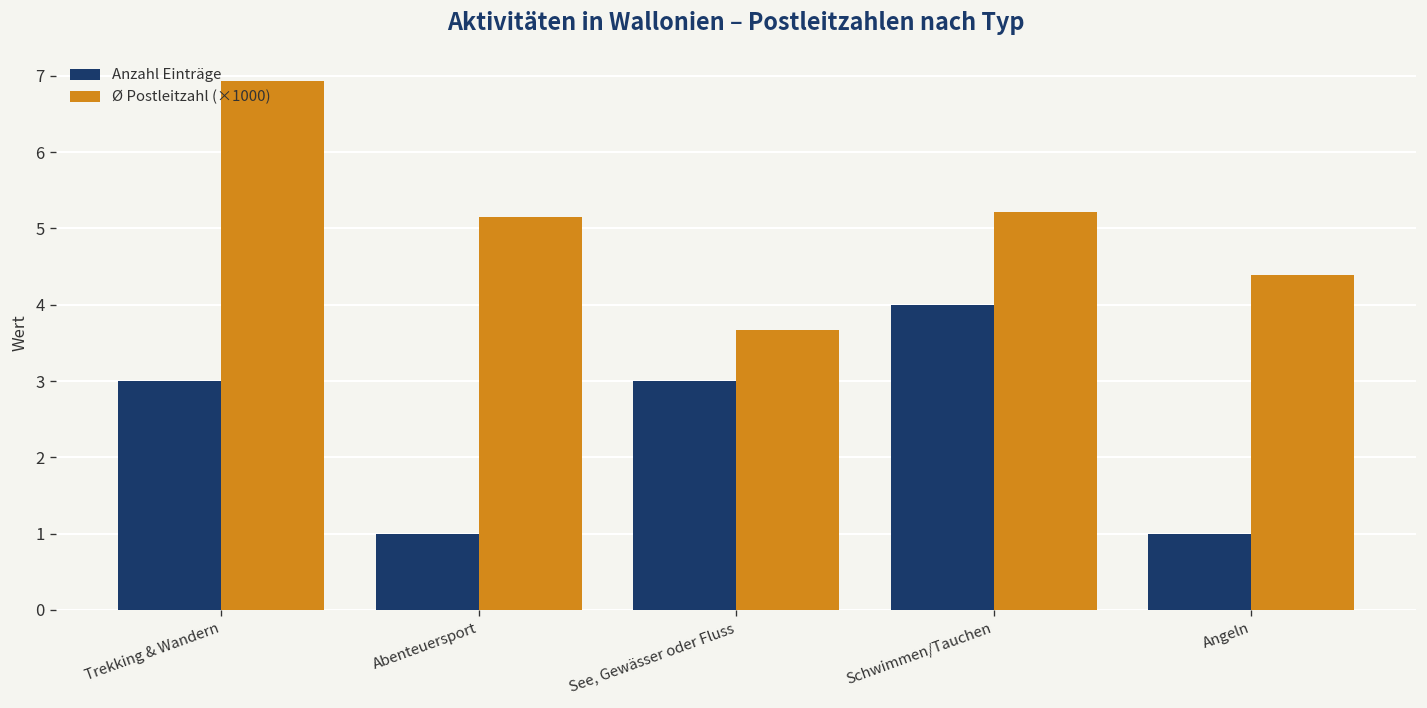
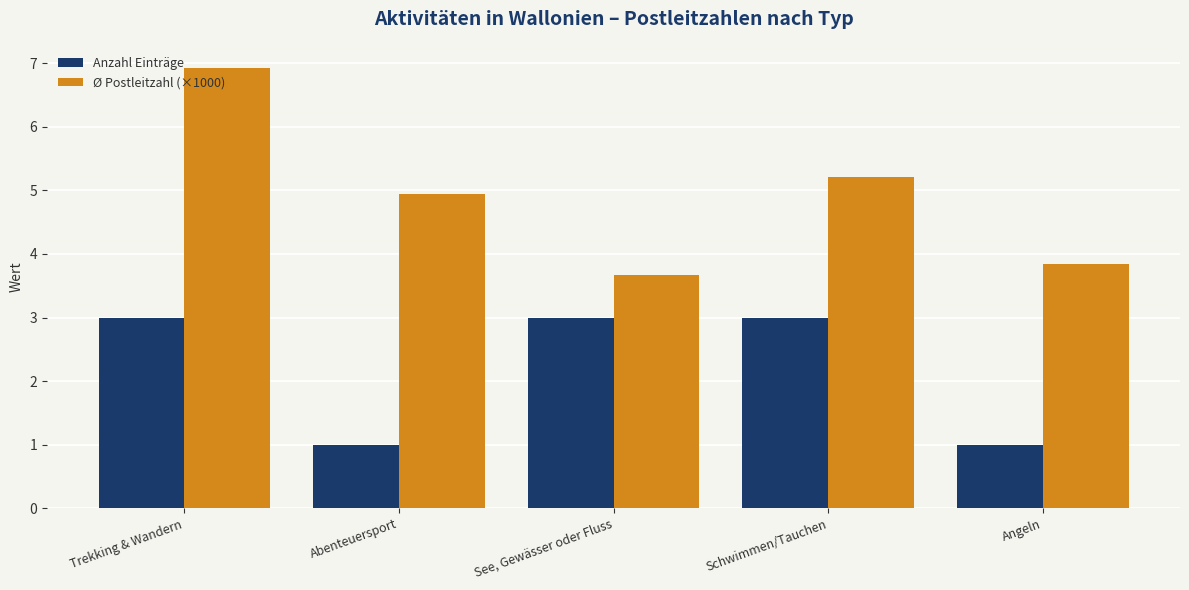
Ø Postleitzahl (×1000), Abenteuersport: 5.1 -> 5.0
Anzahl Einträge, Schwimmen/Tauchen: 4 -> 3
Ø Postleitzahl (×1000), Angeln: 4.4 -> 3.8
